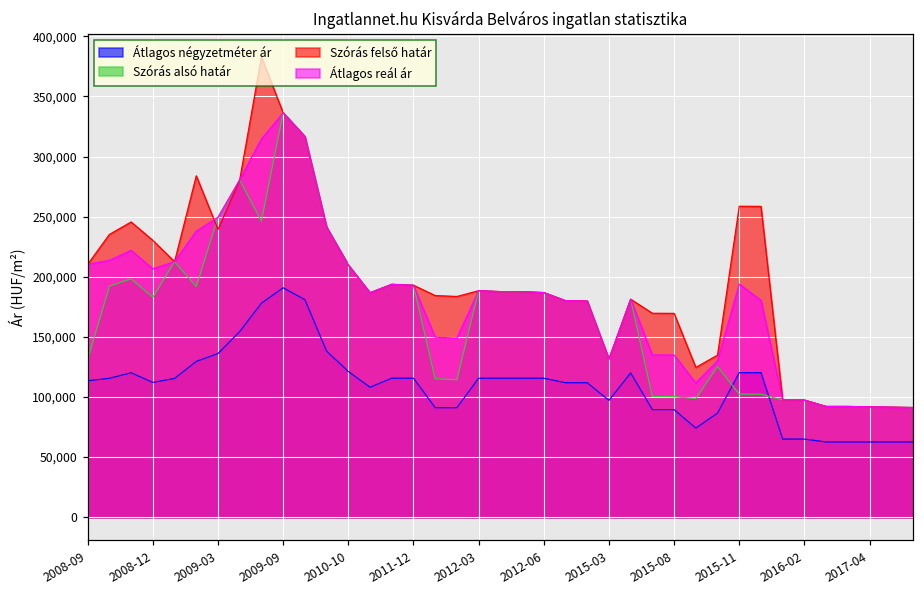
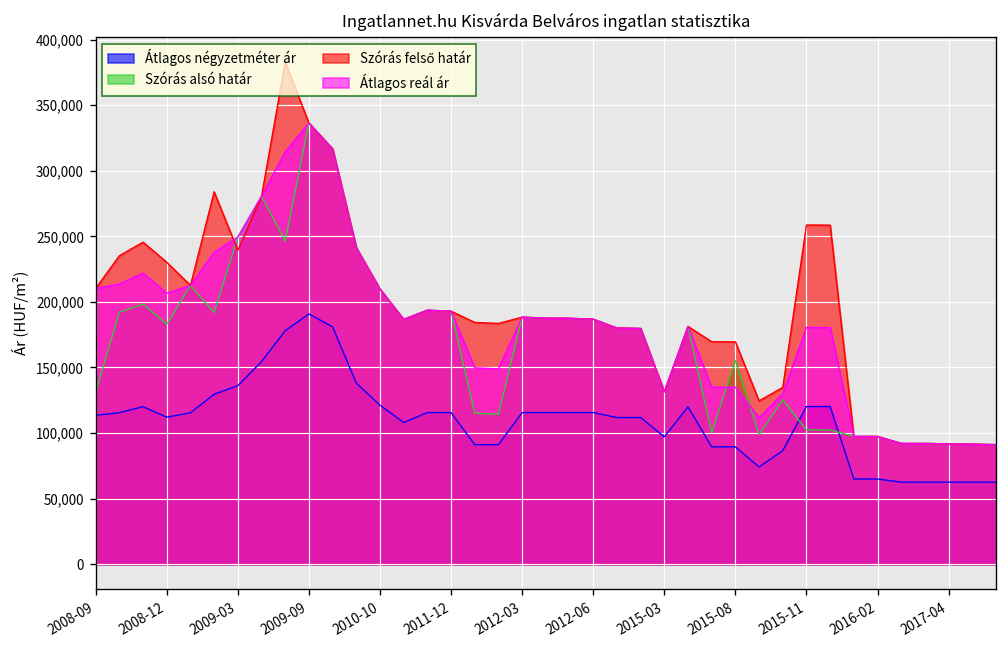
Szórás alsó határ, 2015-08: 100,000 -> 155,000
Átlagos reál ár, 2015-11: 194,000 -> 181,000
